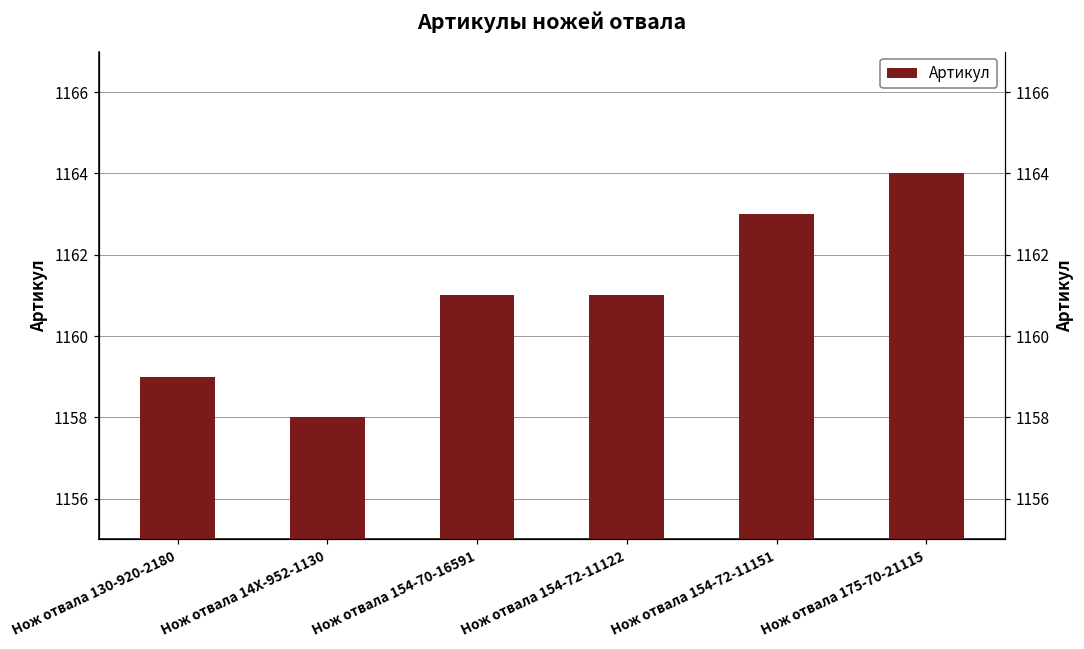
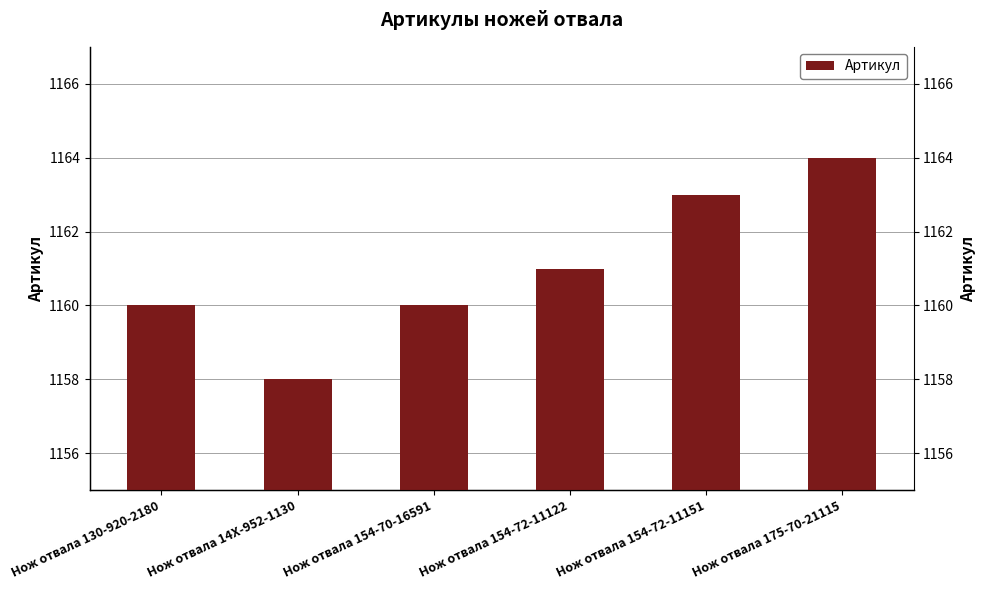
Нож отвала 130-920-2180: 1159 -> 1160
Нож отвала 154-70-16591: 1161 -> 1160
